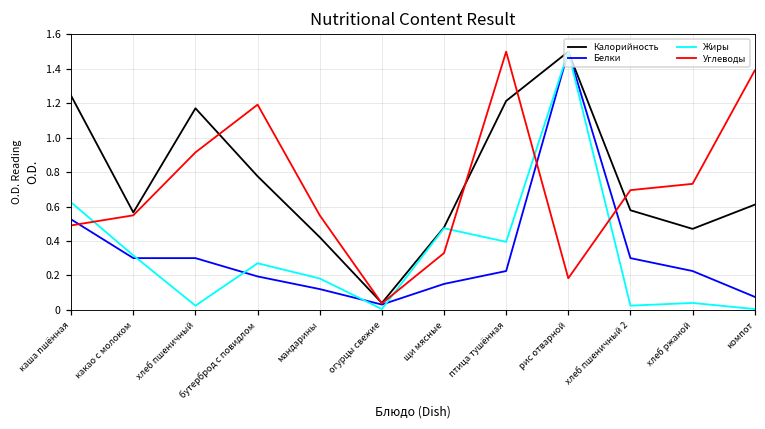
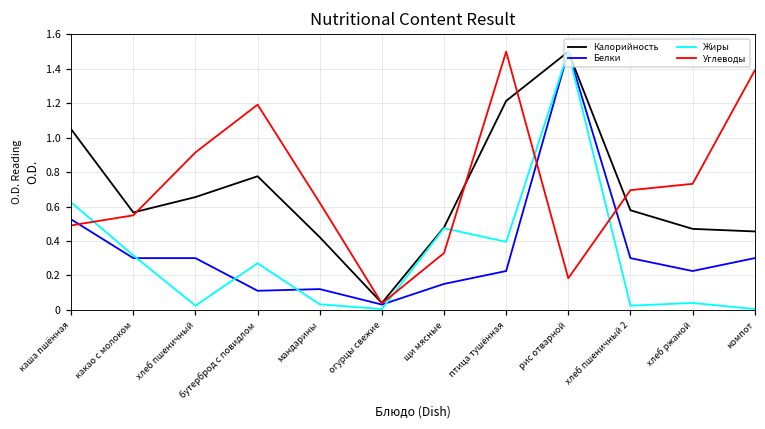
Калорийность, каша пшённая: 1.24 -> 1.05
Калорийность, хлеб пшеничный: 1.17 -> 0.65
Белки, бутерброд с повидлом: 0.19 -> 0.11
Жиры, мандарины: 0.18 -> 0.03
Углеводы, мандарины: 0.55 -> 0.62
Калорийность, компот: 0.61 -> 0.46
Белки, компот: 0.08 -> 0.30
